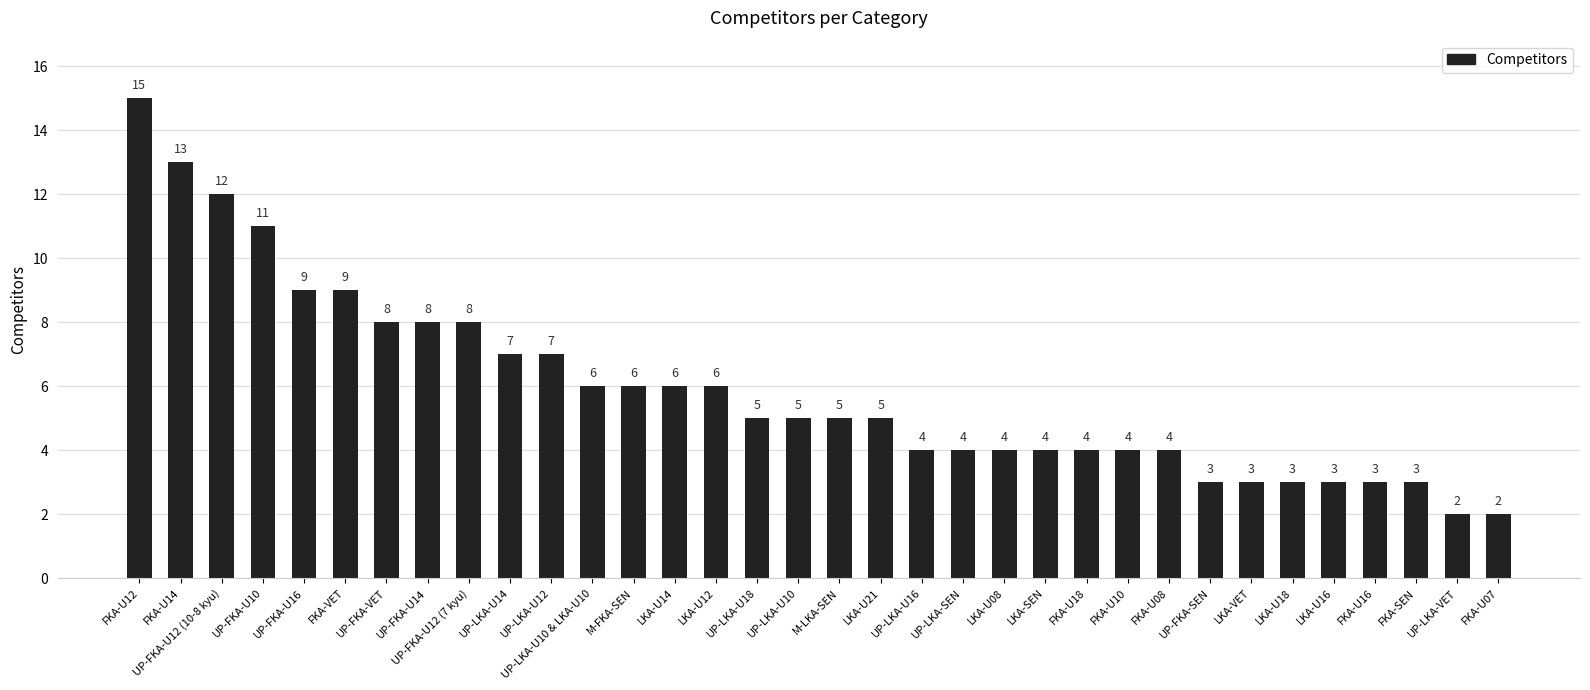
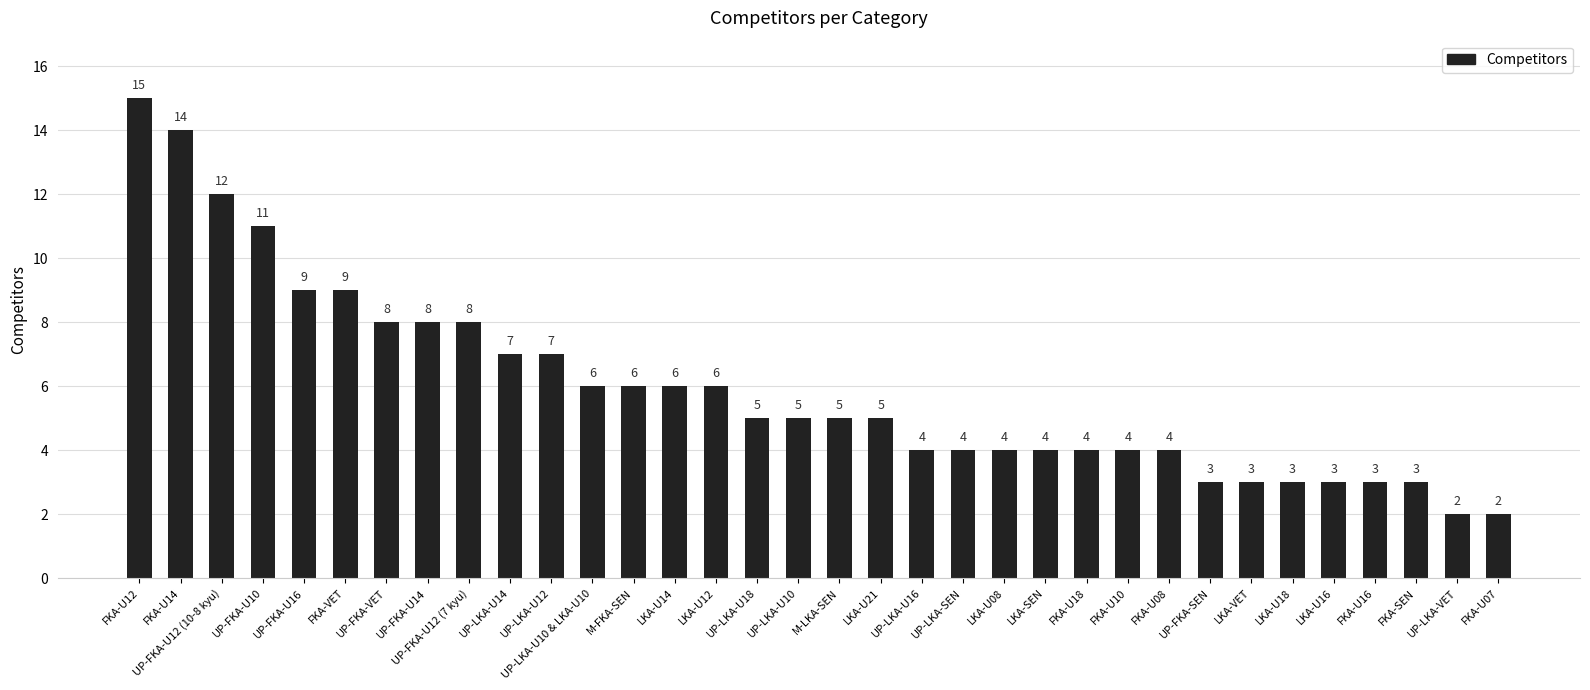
FKA-U14: 13 -> 14
